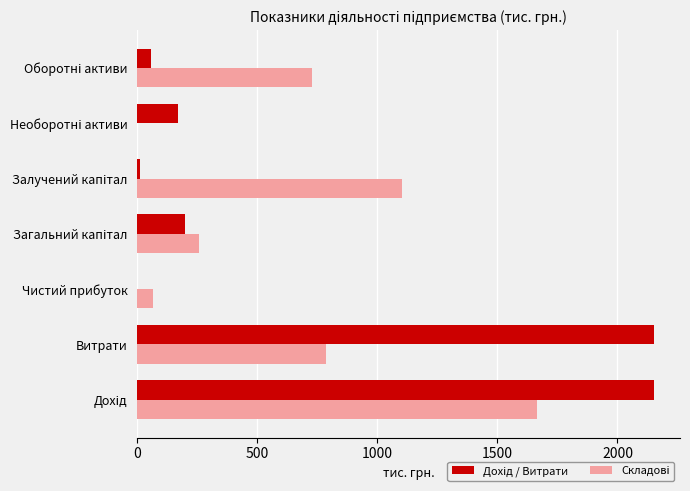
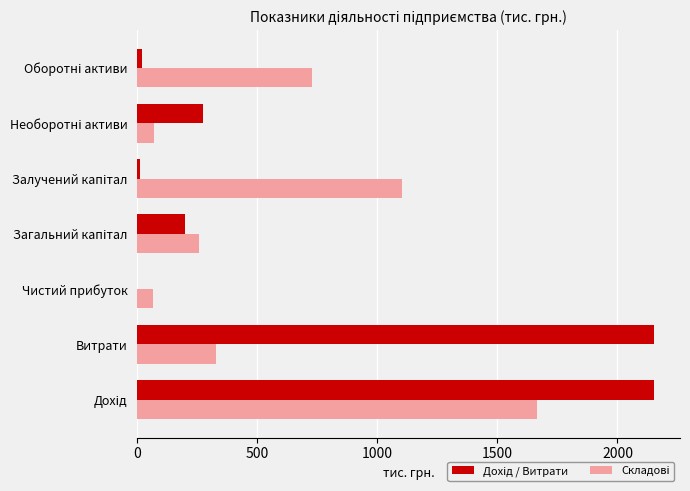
Дохід / Витрати, Оборотні активи: 60 -> 20
Дохід / Витрати, Необоротні активи: 170 -> 270
Складові, Необоротні активи: 0 -> 70
Складові, Витрати: 790 -> 330
